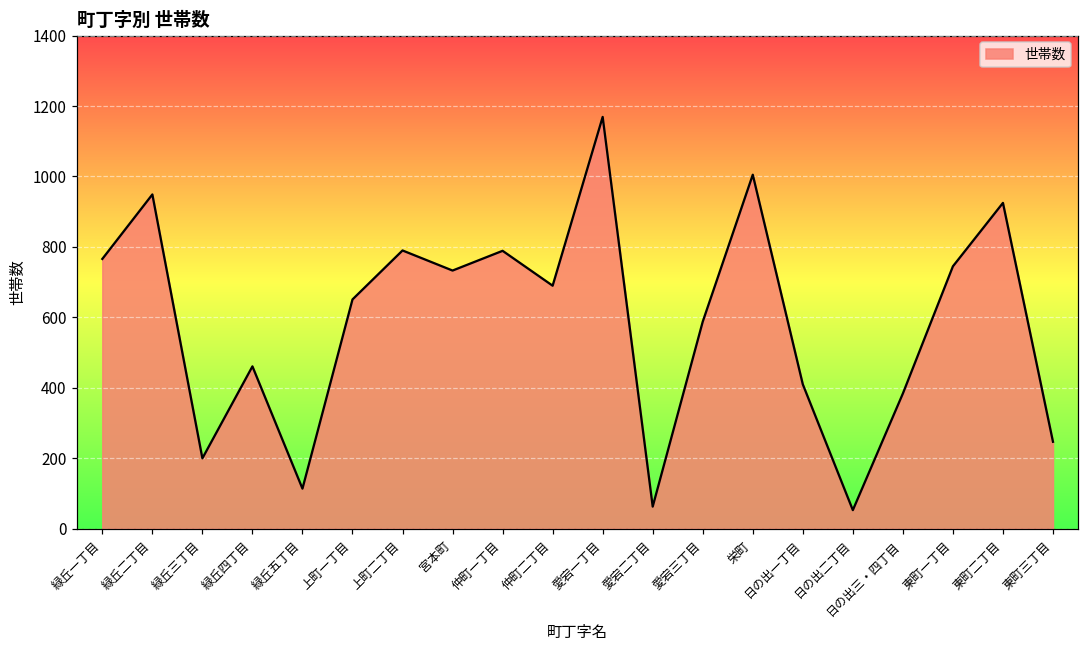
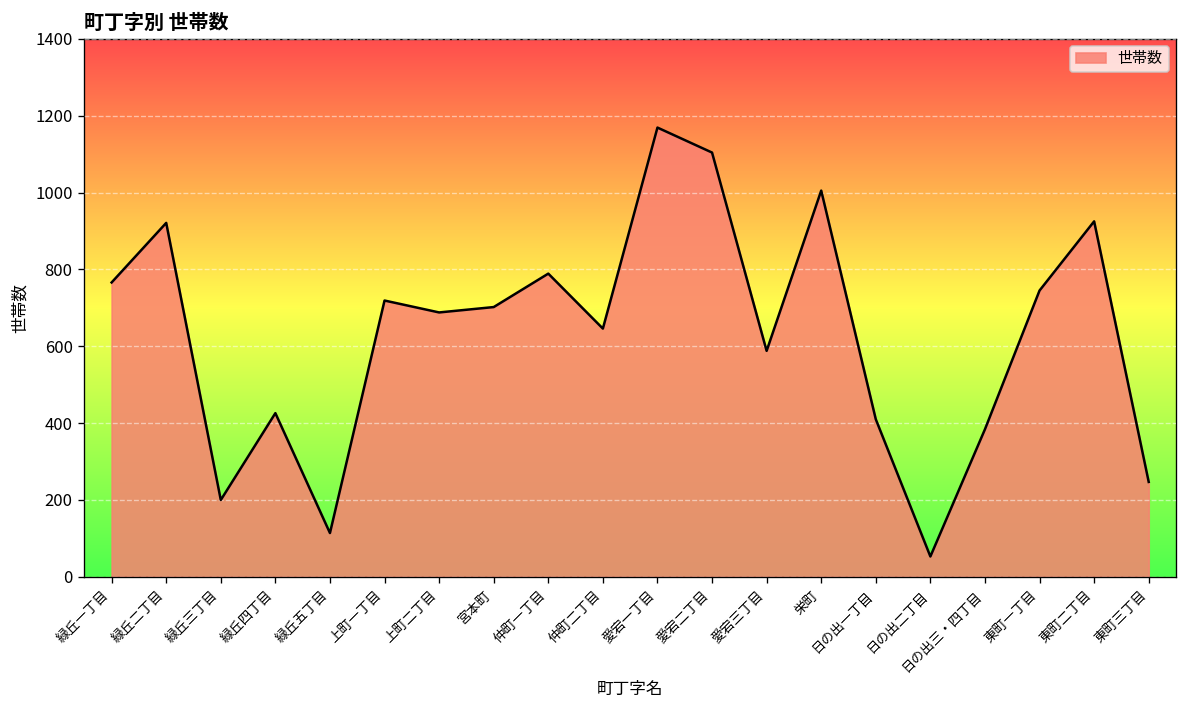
緑丘二丁目: 950 -> 920
緑丘四丁目: 460 -> 430
上町一丁目: 650 -> 720
上町二丁目: 790 -> 690
宮本町: 730 -> 700
仲町二丁目: 690 -> 650
愛宕二丁目: 60 -> 1100
